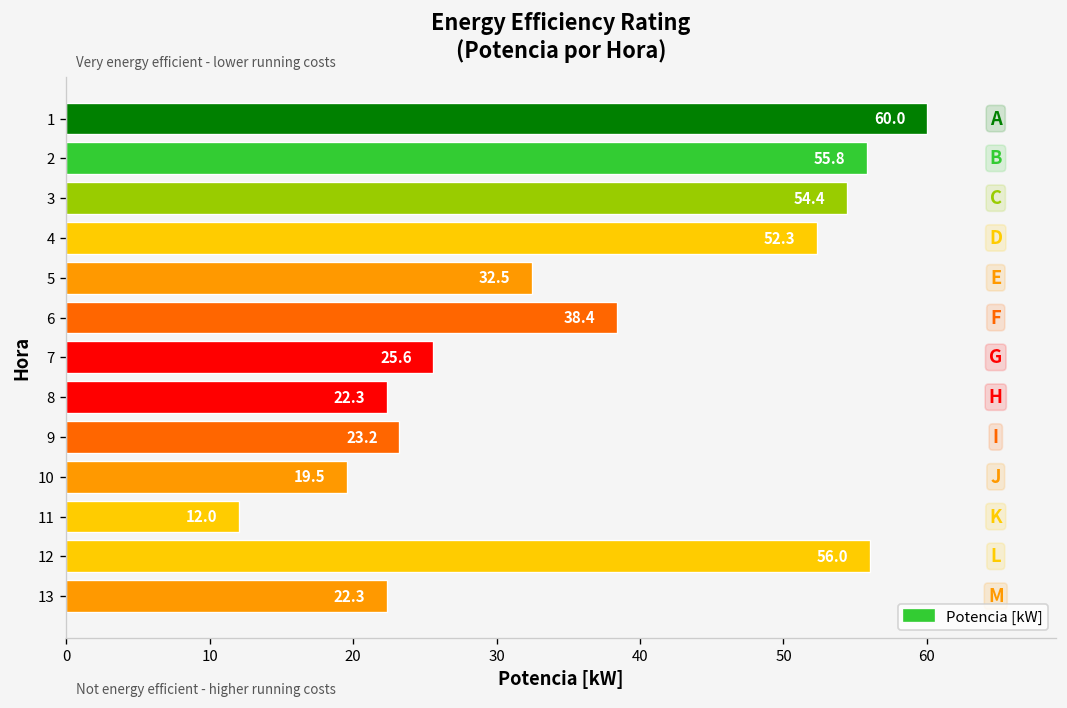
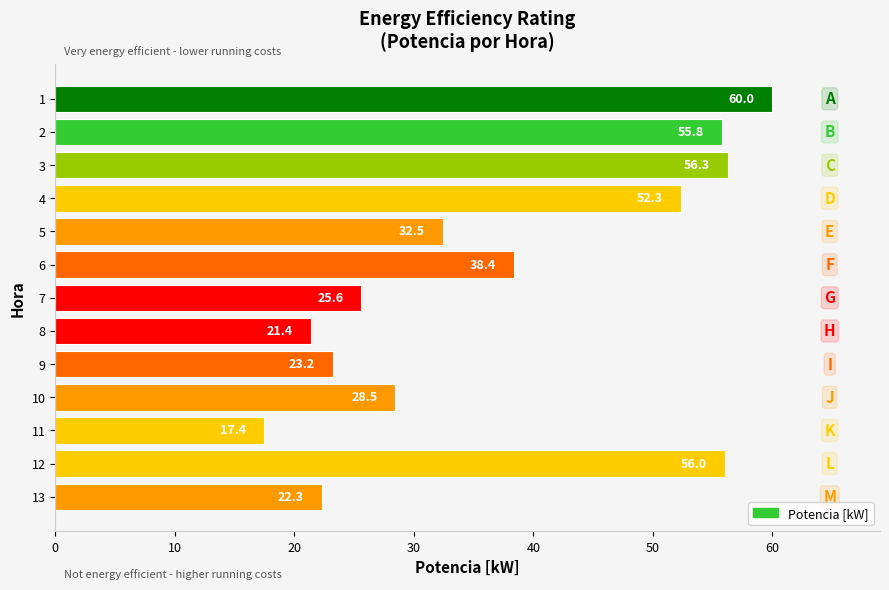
3: 54.4 -> 56.3
8: 22.3 -> 21.4
10: 19.5 -> 28.5
11: 12.0 -> 17.4
